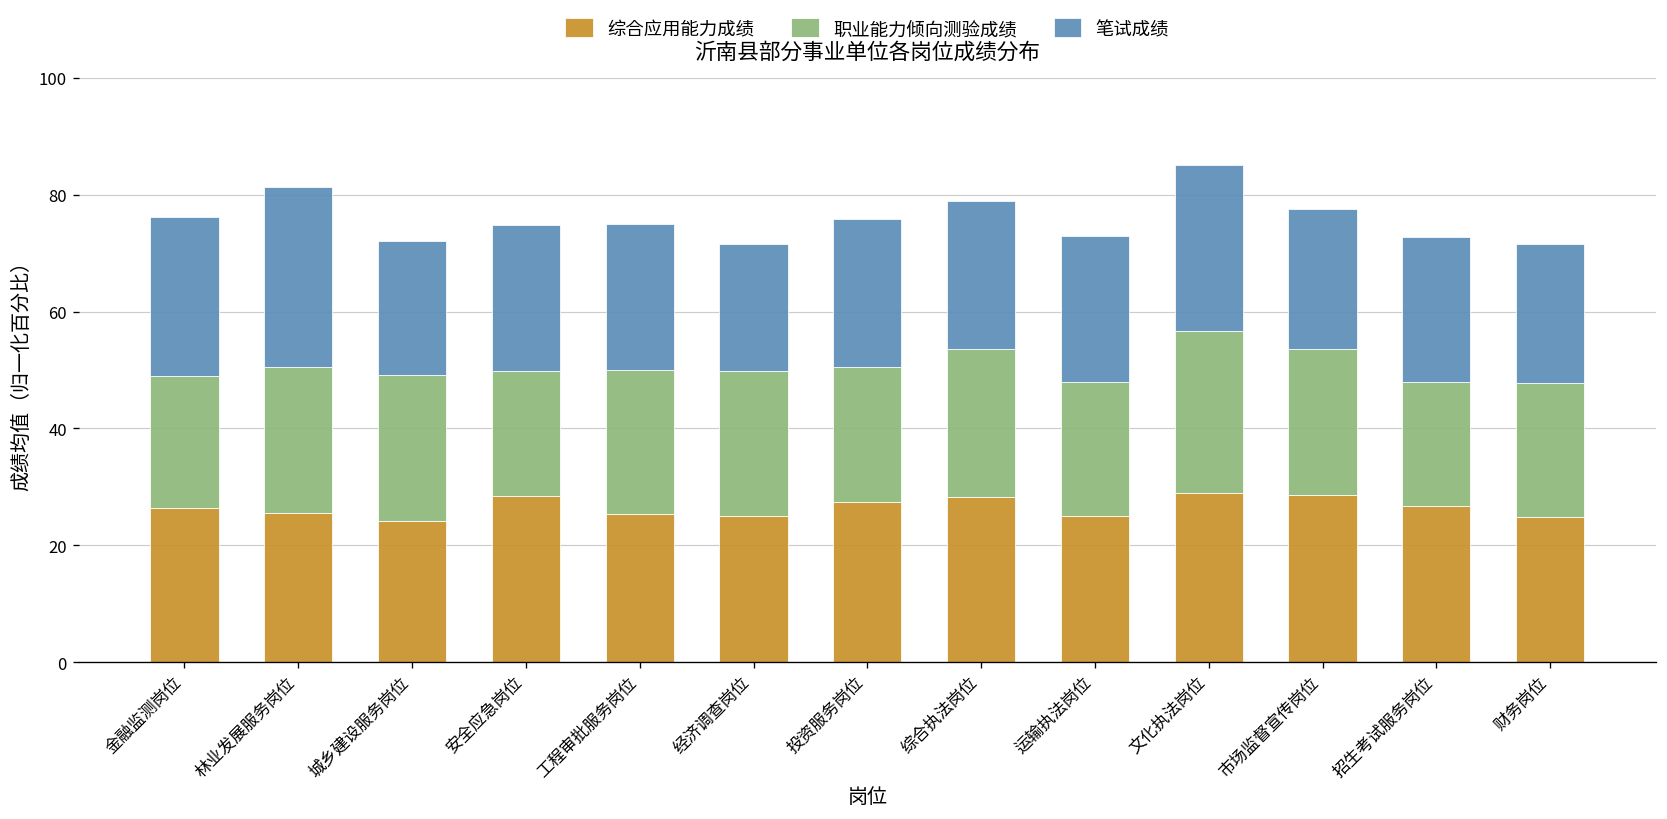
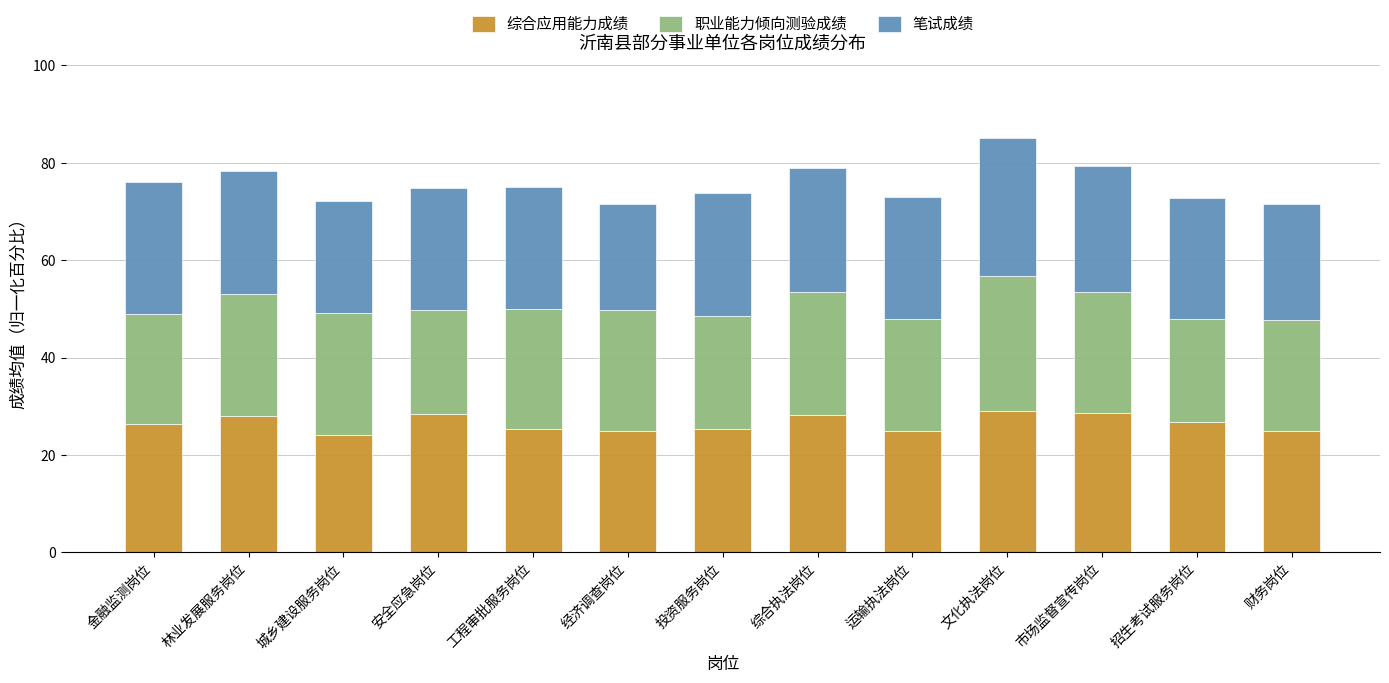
综合应用能力成绩, 林业发展服务岗位: 26 -> 28
笔试成绩, 林业发展服务岗位: 31 -> 25
综合应用能力成绩, 投资服务岗位: 28 -> 25
笔试成绩, 市场监督宣传岗位: 24 -> 26
